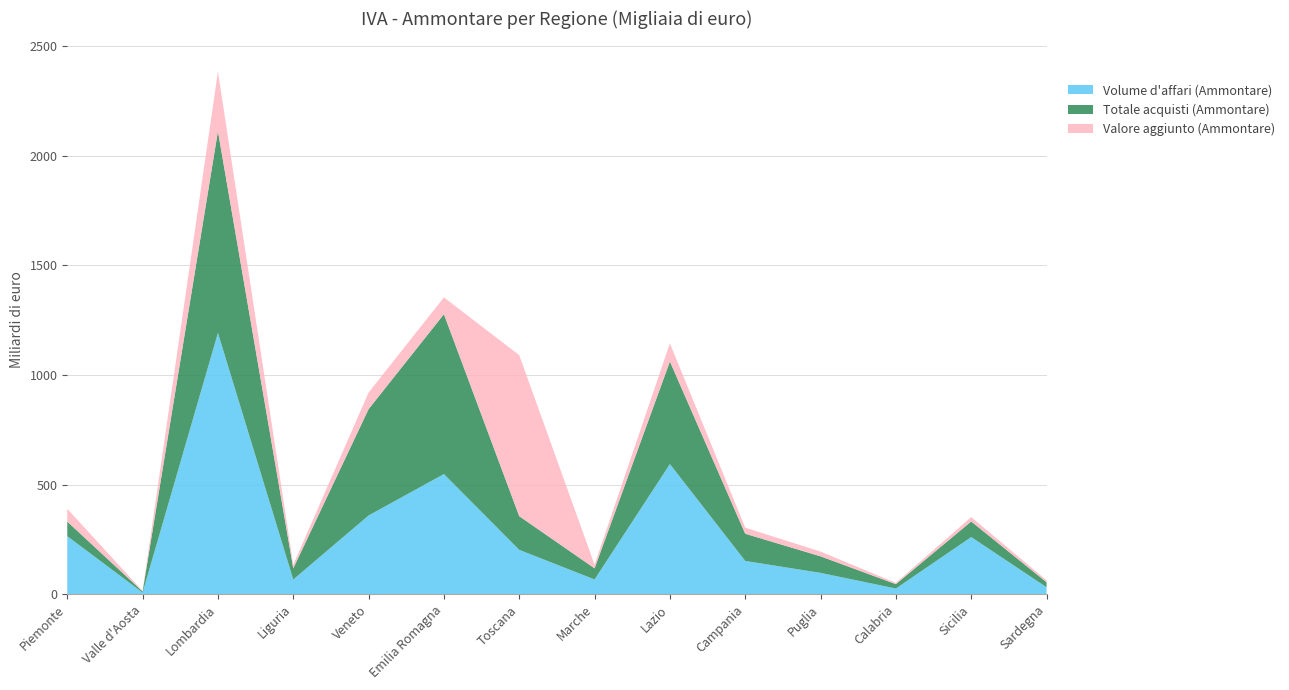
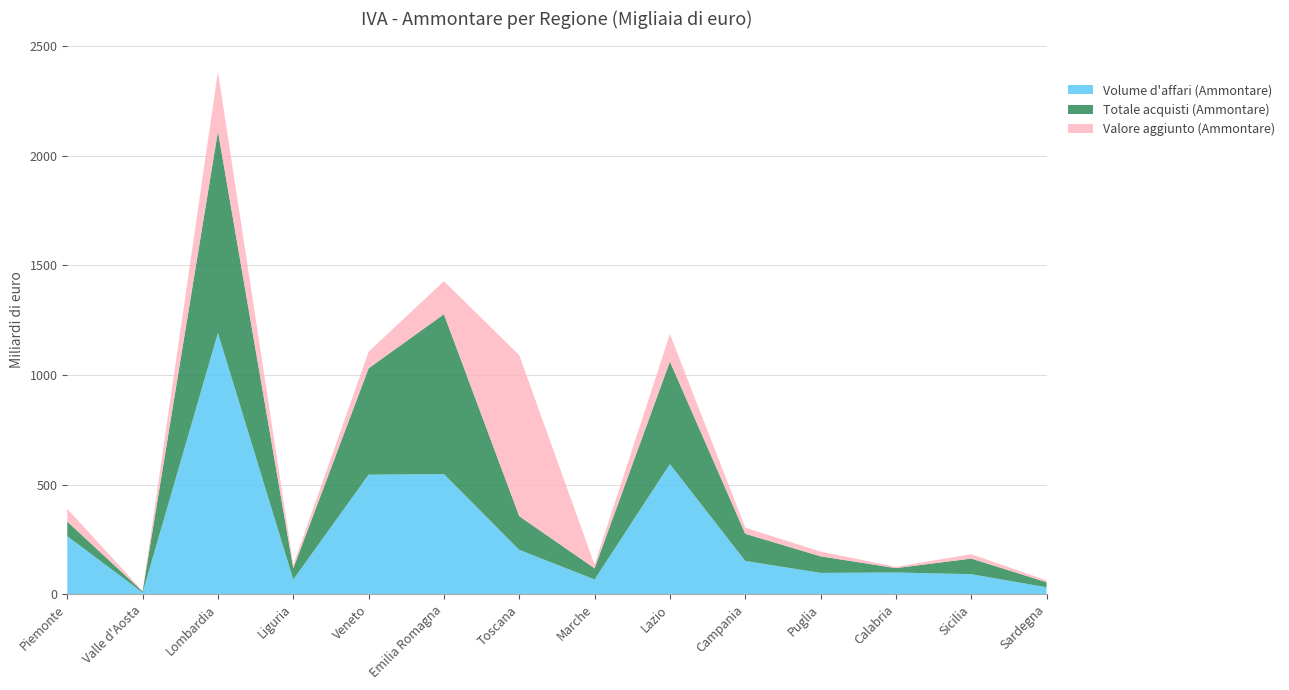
Volume d'affari (Ammontare), Veneto: 360 -> 550
Valore aggiunto (Ammontare), Emilia Romagna: 80 -> 150
Valore aggiunto (Ammontare), Lazio: 80 -> 130
Volume d'affari (Ammontare), Calabria: 30 -> 100
Volume d'affari (Ammontare), Sicilia: 260 -> 90
